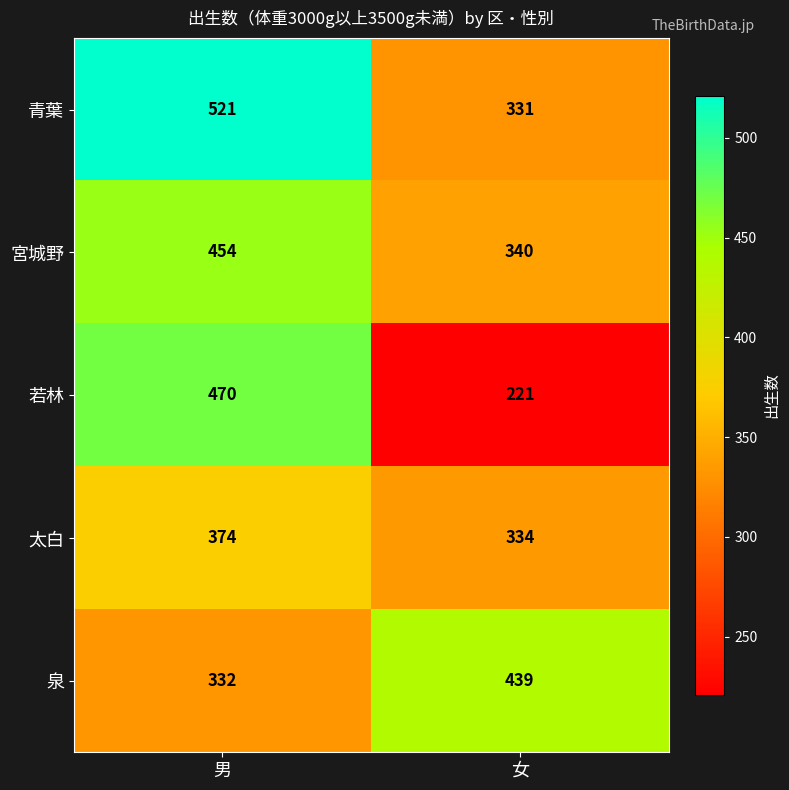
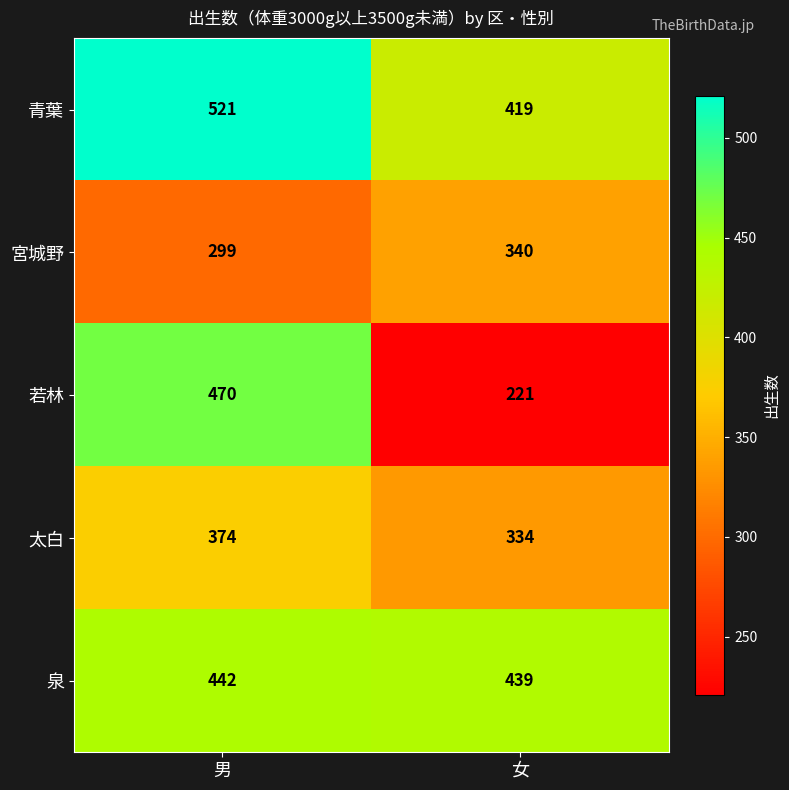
青葉, 女: 331 -> 419
宮城野, 男: 454 -> 299
泉, 男: 332 -> 442
